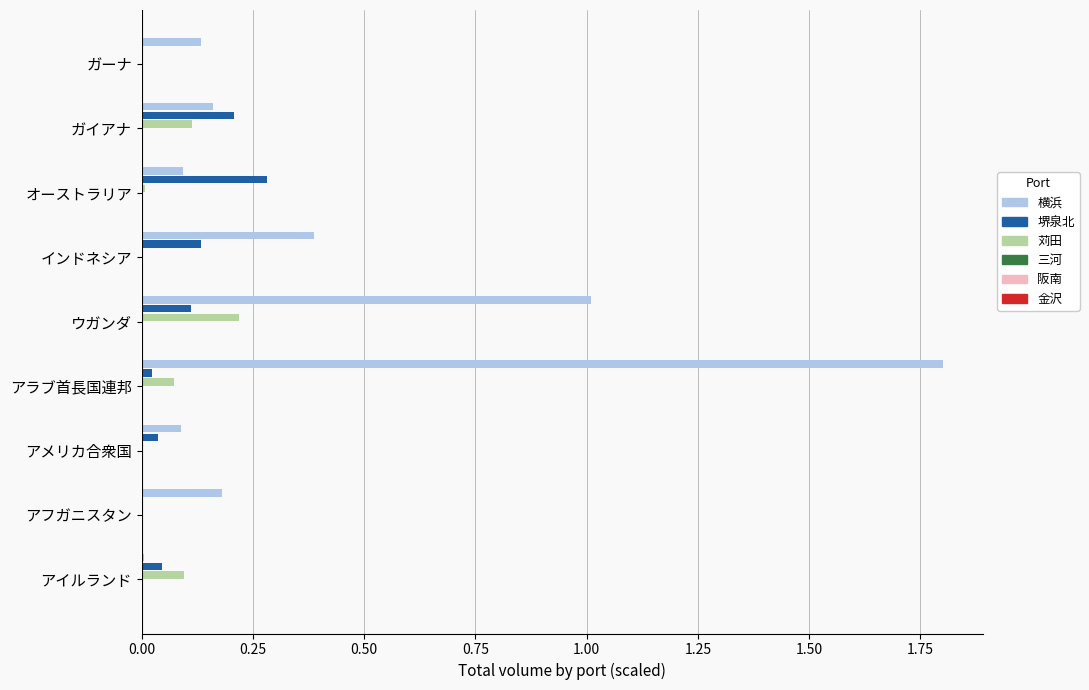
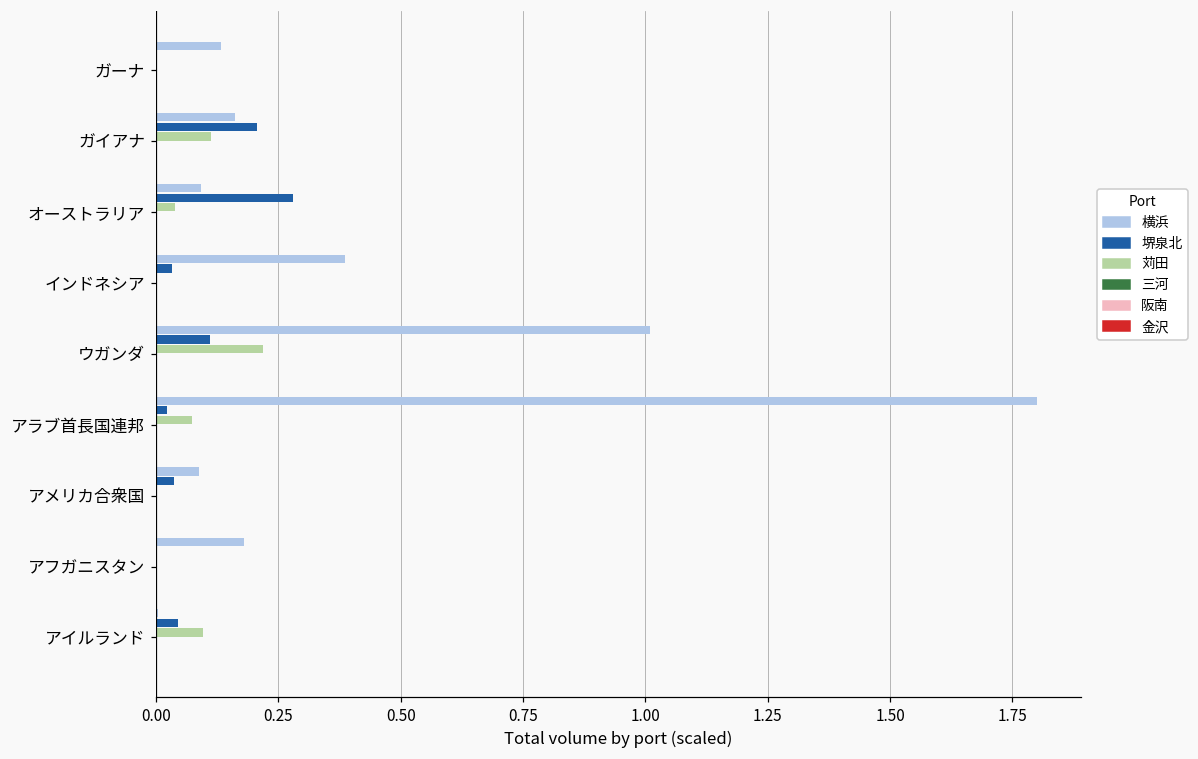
苅田, オーストラリア: 0.01 -> 0.04
堺泉北, インドネシア: 0.13 -> 0.03
